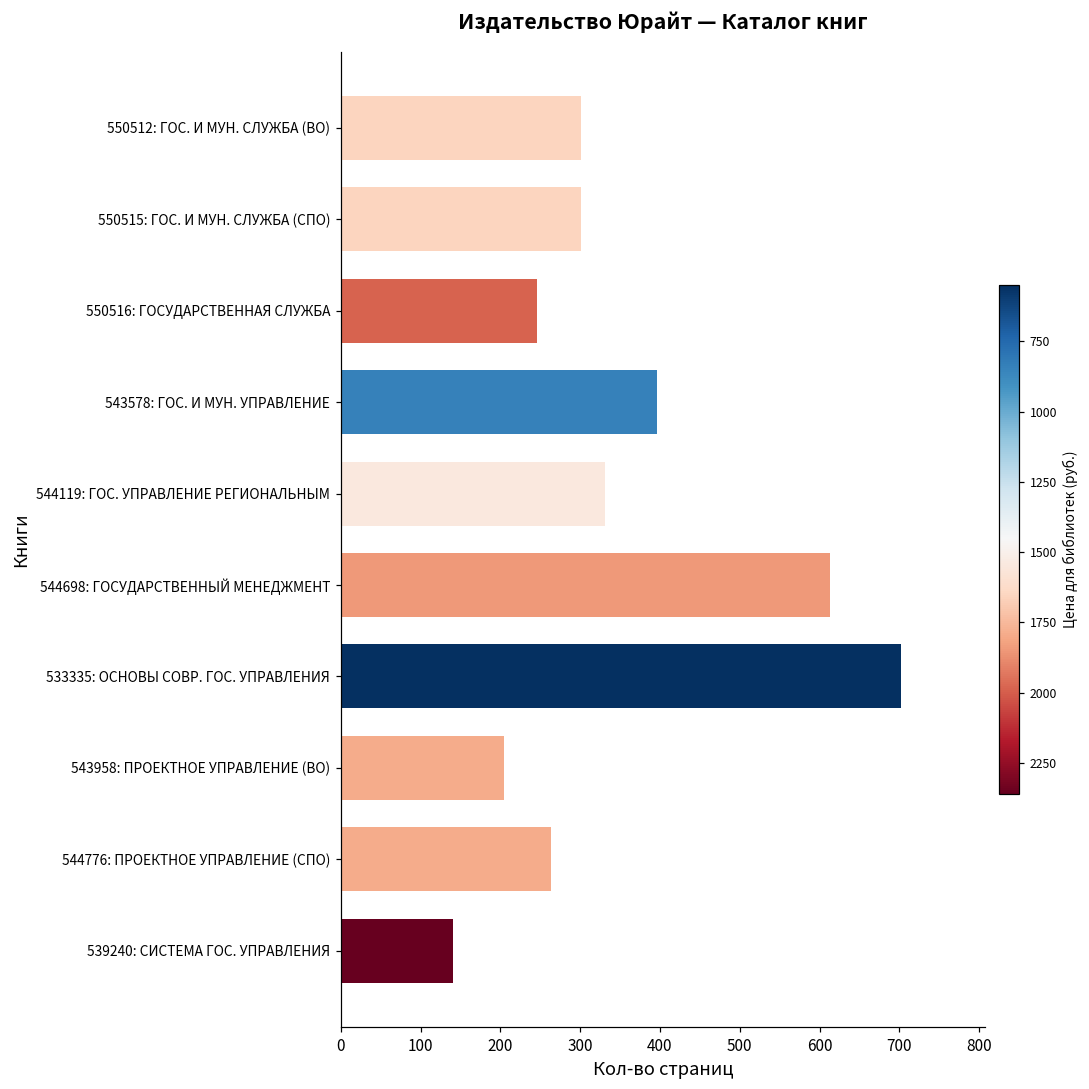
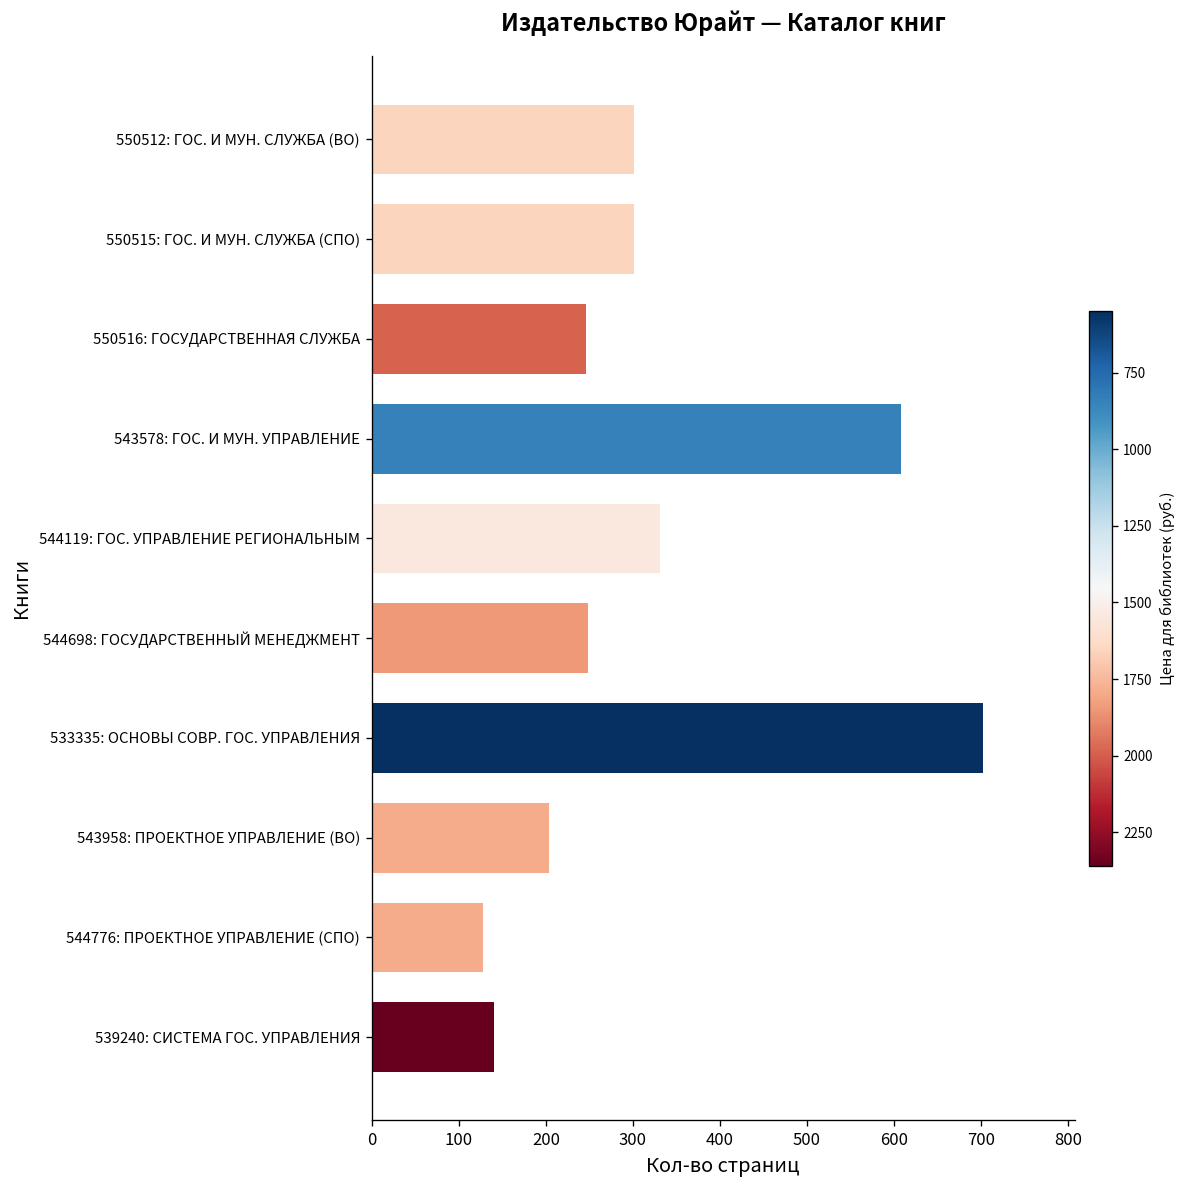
543578: ГОС. И МУН. УПРАВЛЕНИЕ: 400 -> 610
544698: ГОСУДАРСТВЕННЫЙ МЕНЕДЖМЕНТ: 610 -> 250
544776: ПРОЕКТНОЕ УПРАВЛЕНИЕ (СПО): 260 -> 130
